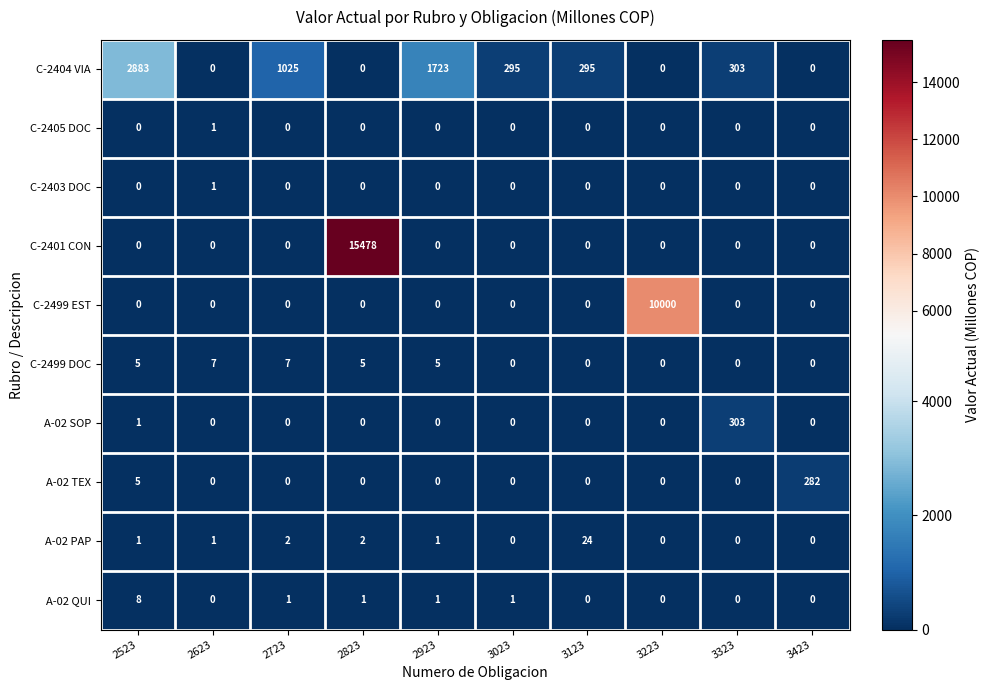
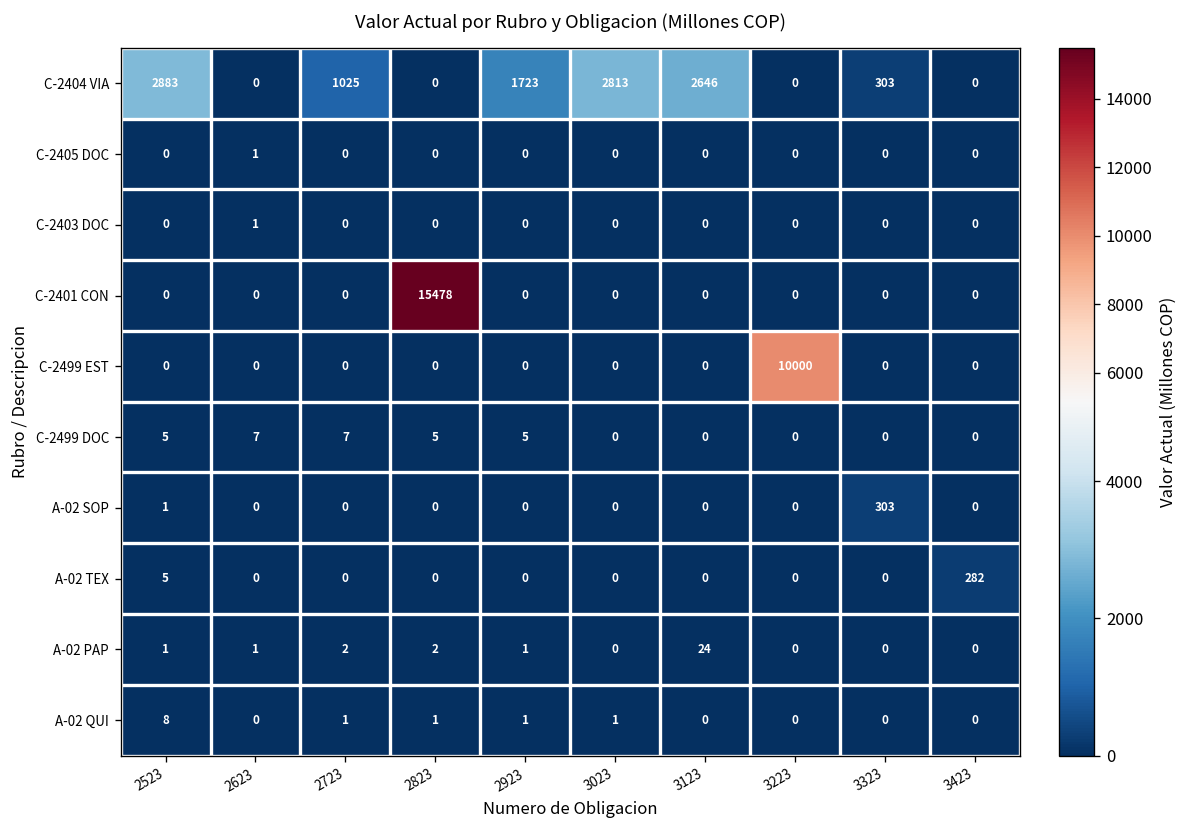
C-2404 VIA, 3023: 295 -> 2813
C-2404 VIA, 3123: 295 -> 2646
